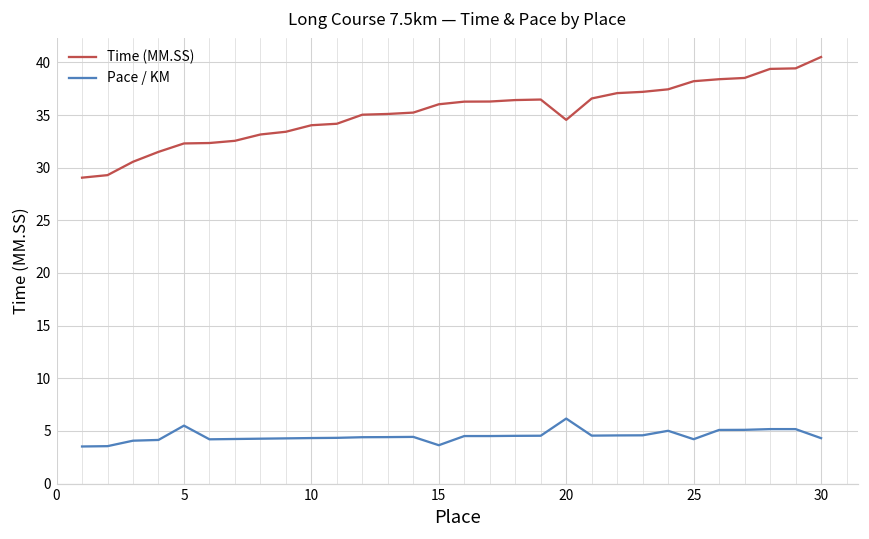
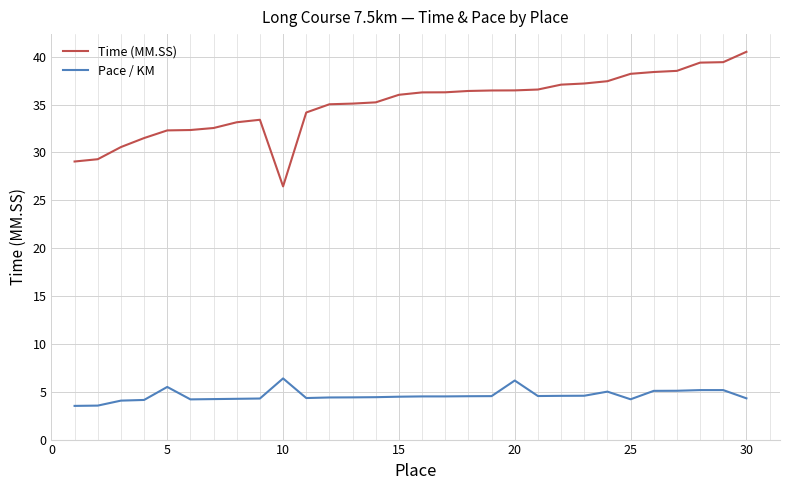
Time (MM.SS), 10: 34 -> 26
Pace / KM, 10: 4 -> 6
Pace / KM, 15: 3.6 -> 4.5
Time (MM.SS), 20: 35 -> 36
